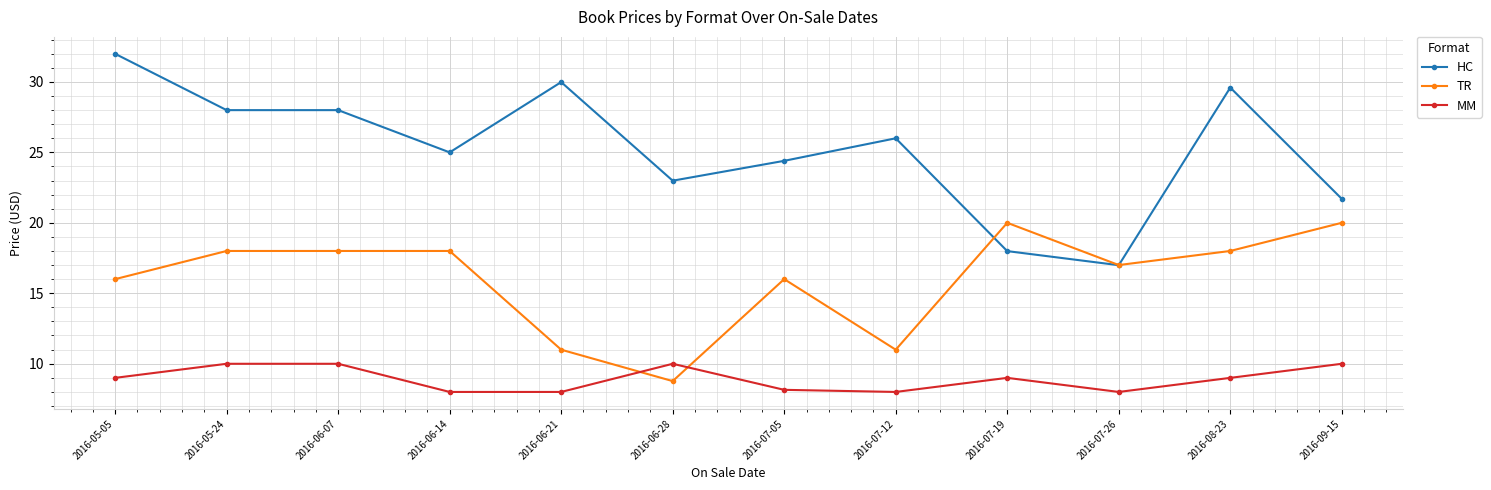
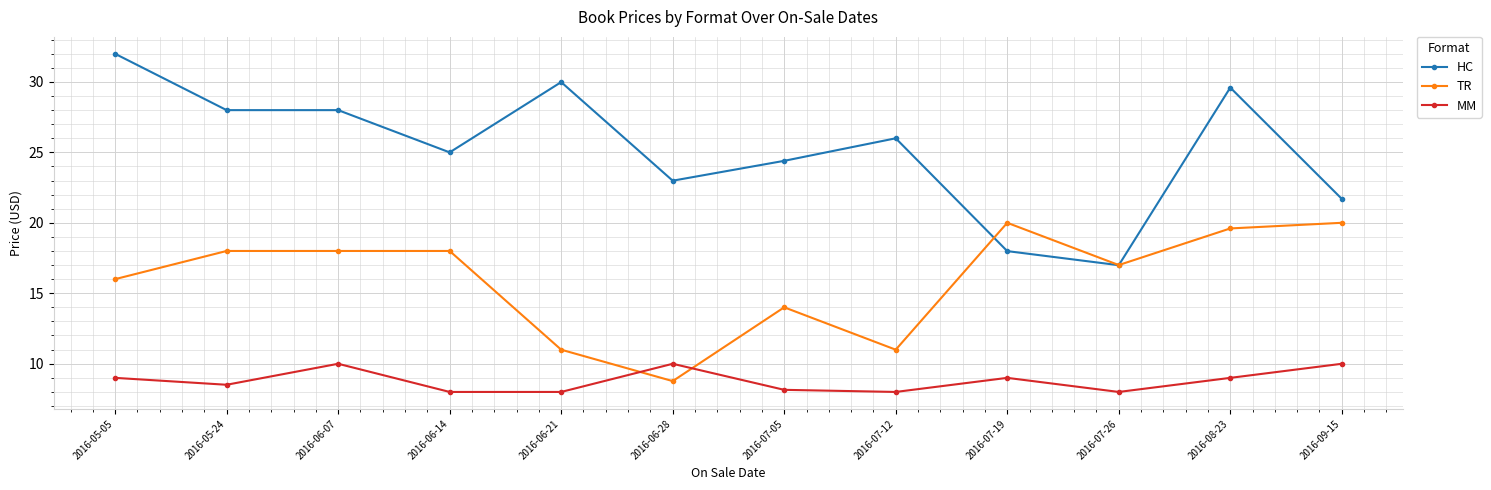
MM, 2016-05-24: 10.0 -> 8.5
TR, 2016-07-05: 16 -> 14
TR, 2016-08-23: 18.0 -> 19.6
